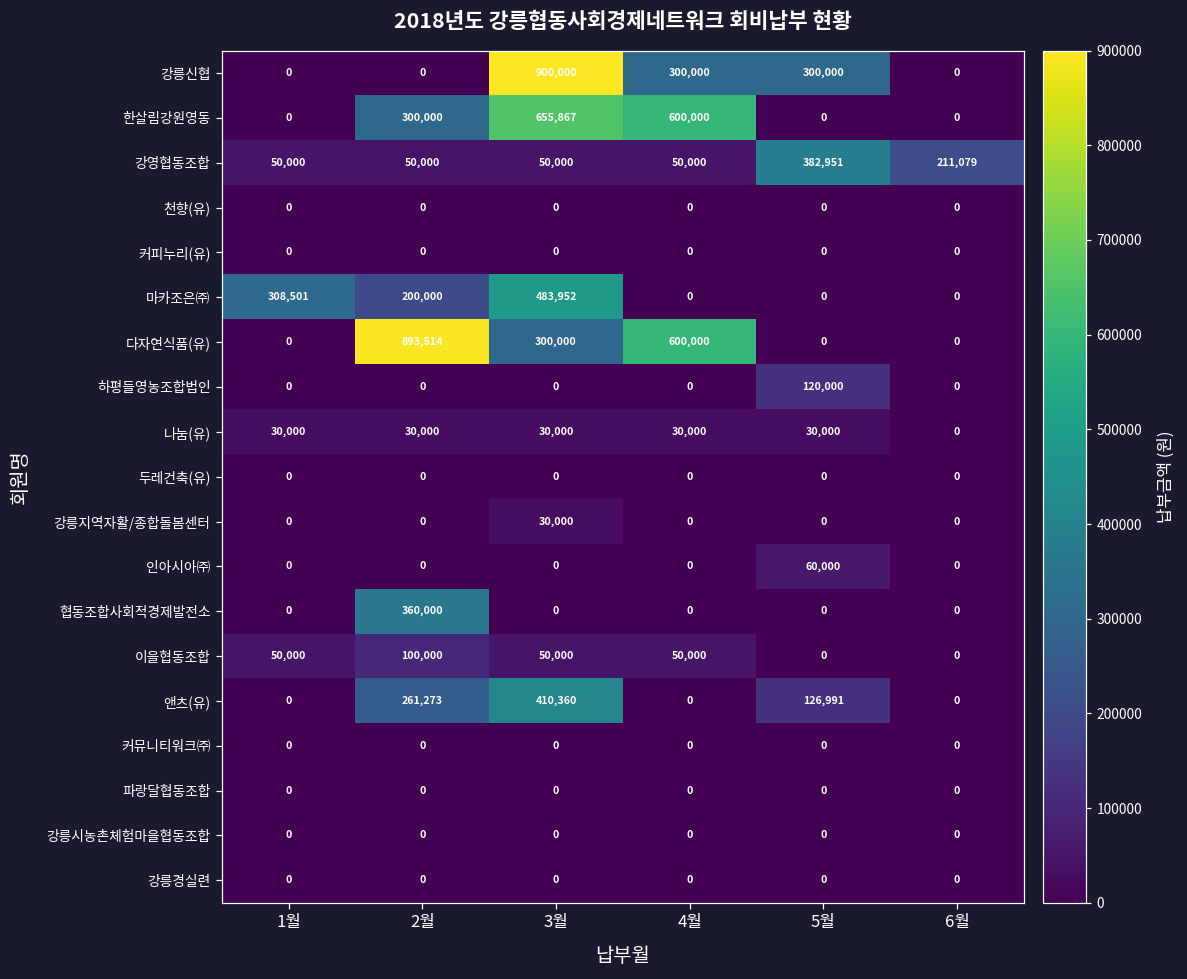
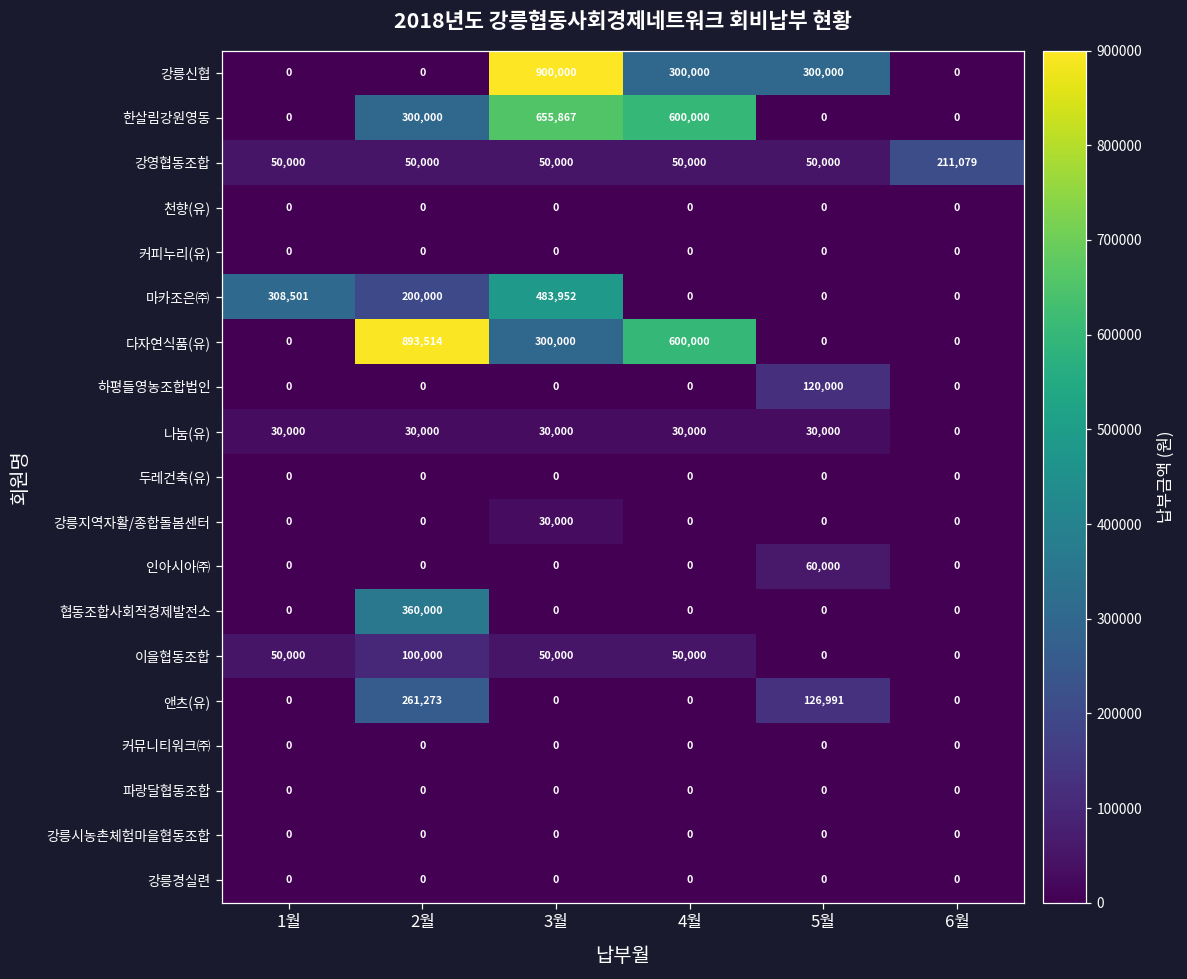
강영협동조합, 5월: 382,951 -> 50,000
앤츠(유), 3월: 410,360 -> 0
